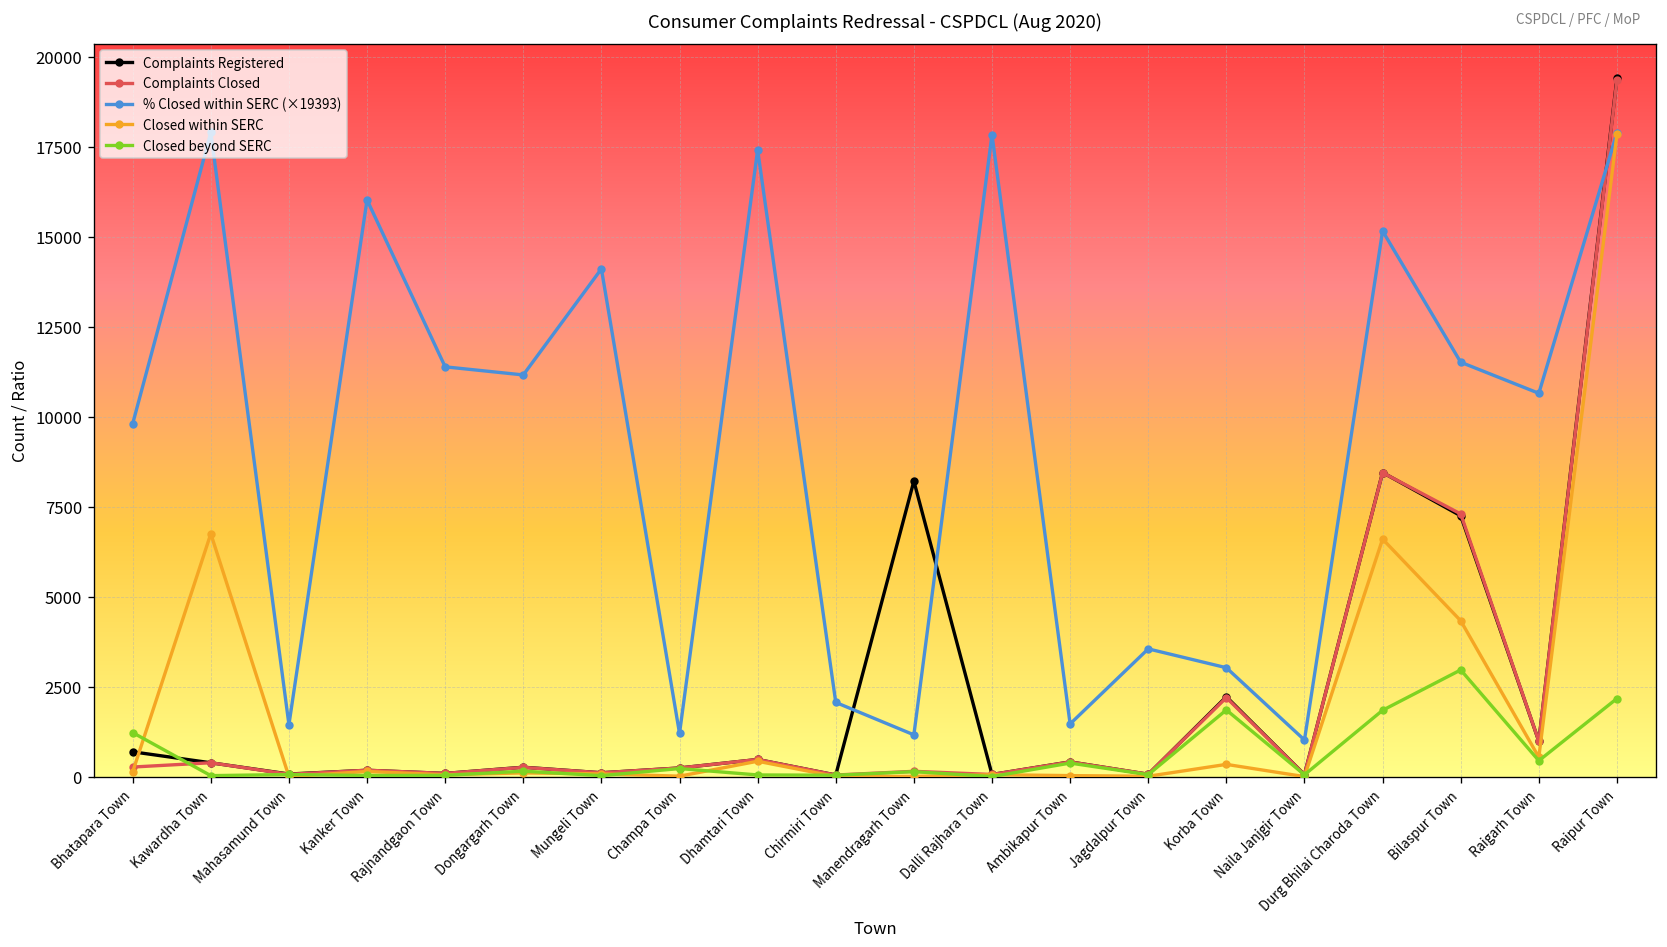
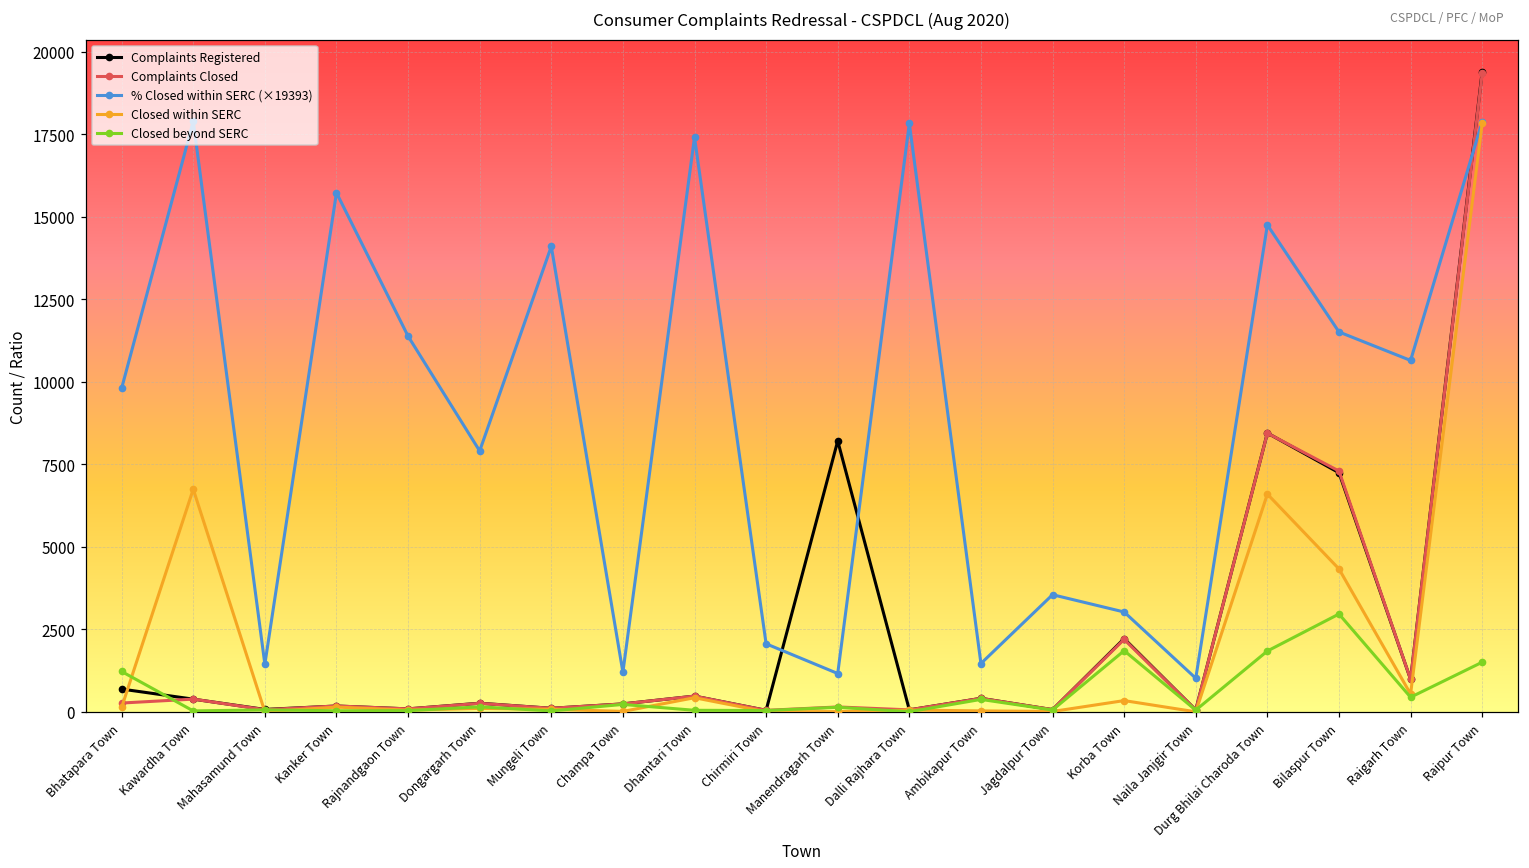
% Closed within SERC (×19393), Kanker Town: 16000 -> 15700
% Closed within SERC (×19393), Dongargarh Town: 11200 -> 7900
% Closed within SERC (×19393), Durg Bhilai Charoda Town: 15200 -> 14800
Closed beyond SERC, Raipur Town: 2200 -> 1500
